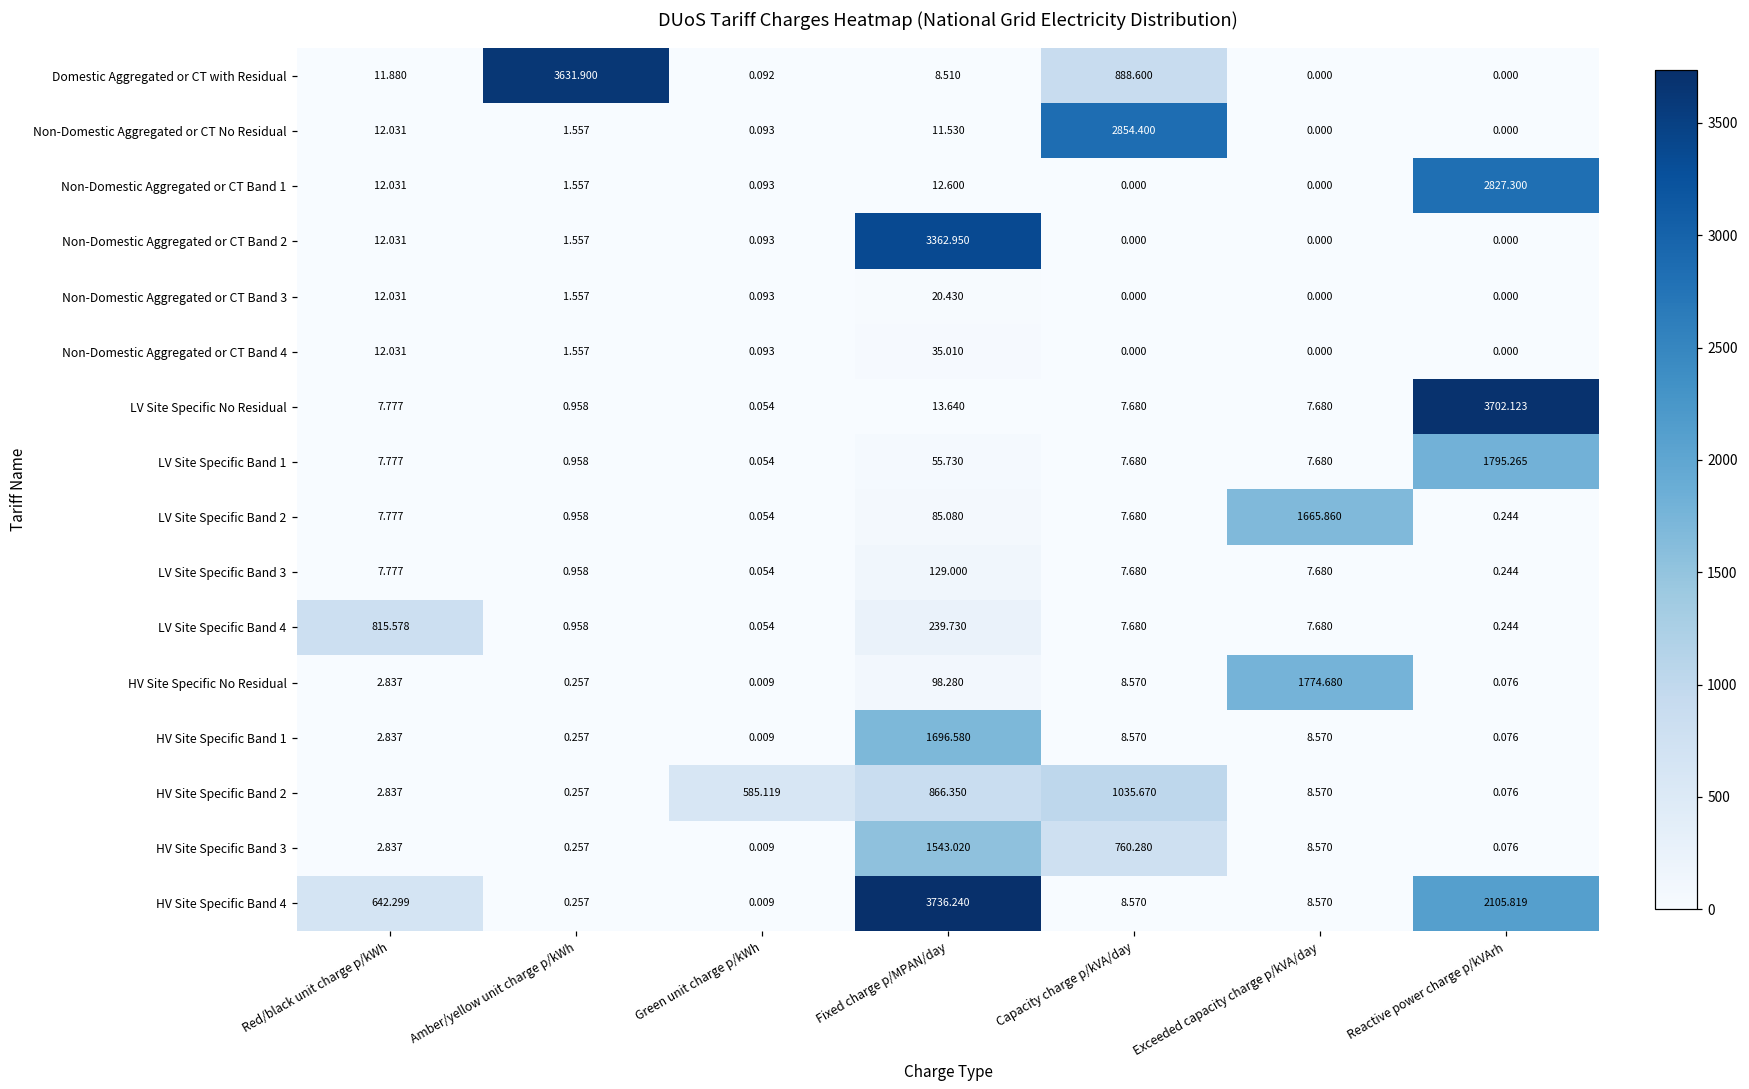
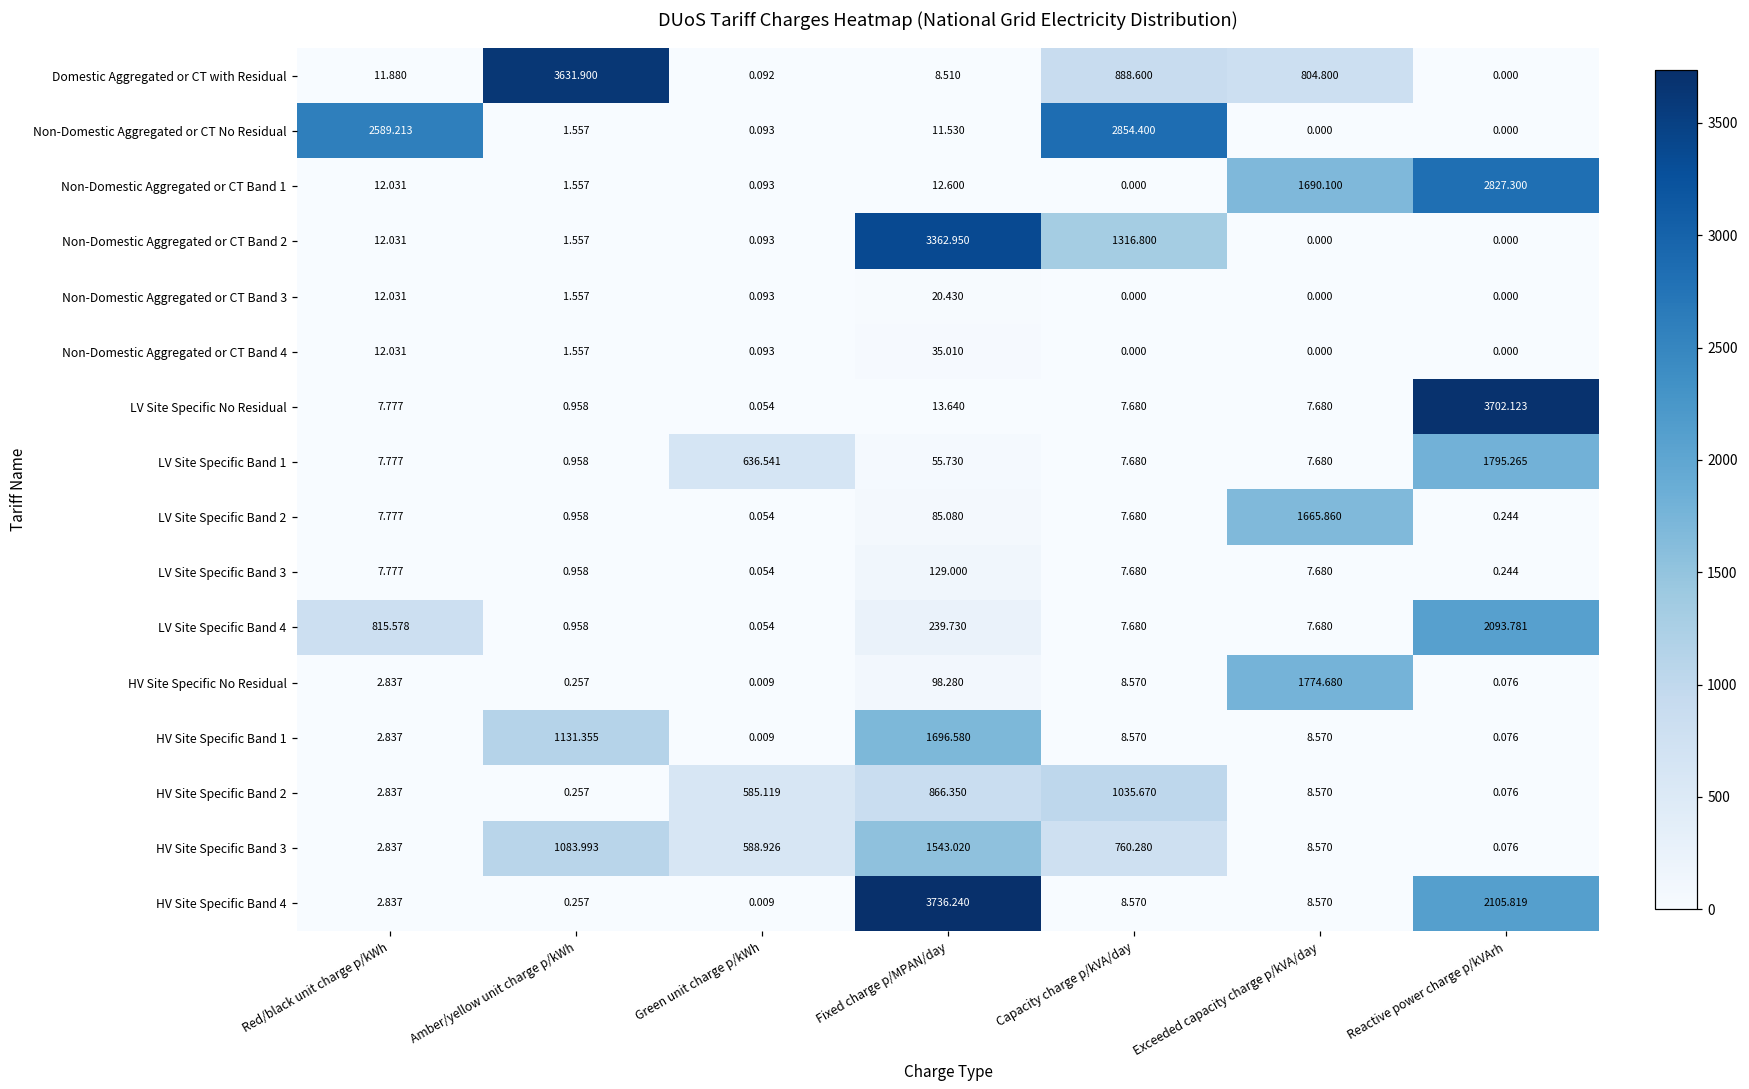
Domestic Aggregated or CT with Residual, Exceeded capacity charge p/kVA/day: 0.000 -> 804.800
Non-Domestic Aggregated or CT No Residual, Red/black unit charge p/kWh: 12.031 -> 2589.213
Non-Domestic Aggregated or CT Band 1, Exceeded capacity charge p/kVA/day: 0.000 -> 1690.100
Non-Domestic Aggregated or CT Band 2, Capacity charge p/kVA/day: 0.000 -> 1316.800
LV Site Specific Band 1, Green unit charge p/kWh: 0.054 -> 636.541
LV Site Specific Band 4, Reactive power charge p/kVArh: 0.244 -> 2093.781
HV Site Specific Band 1, Amber/yellow unit charge p/kWh: 0.257 -> 1131.355
HV Site Specific Band 3, Amber/yellow unit charge p/kWh: 0.257 -> 1083.993
HV Site Specific Band 3, Green unit charge p/kWh: 0.009 -> 588.926
HV Site Specific Band 4, Red/black unit charge p/kWh: 642.299 -> 2.837
